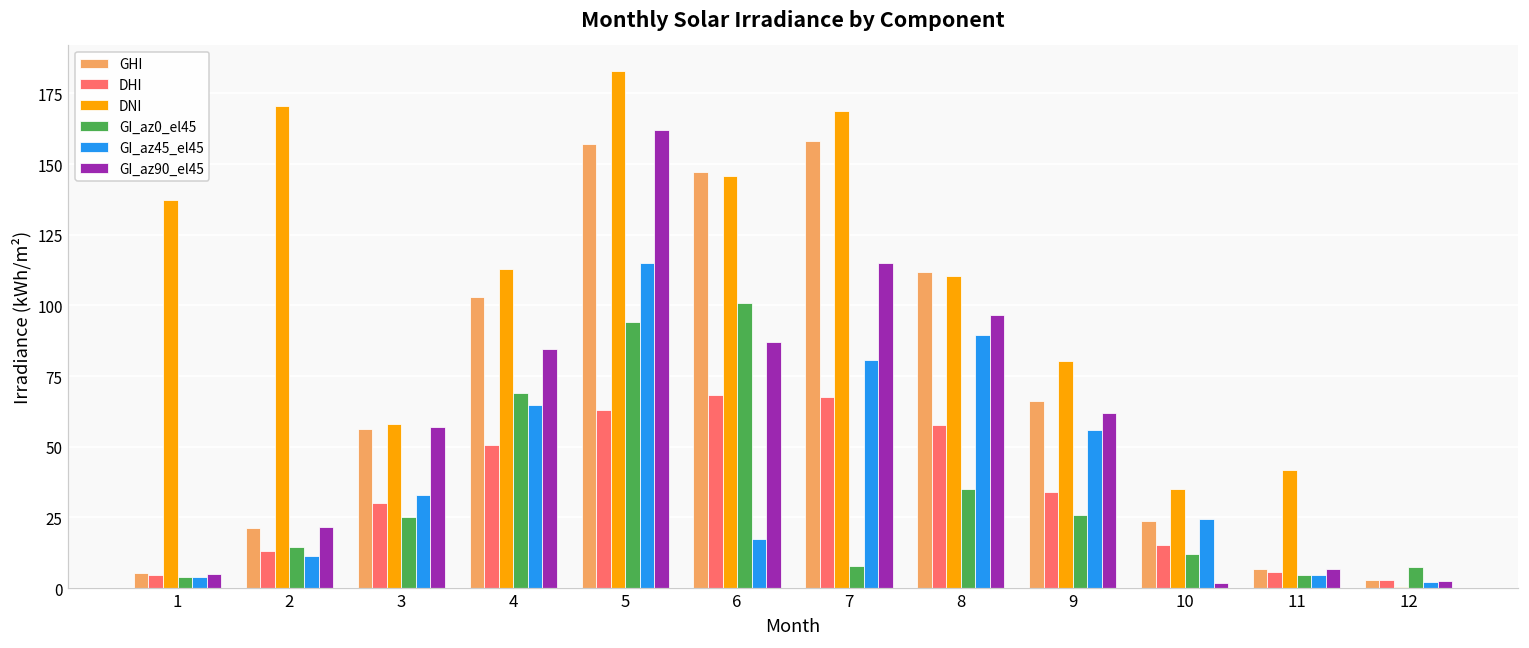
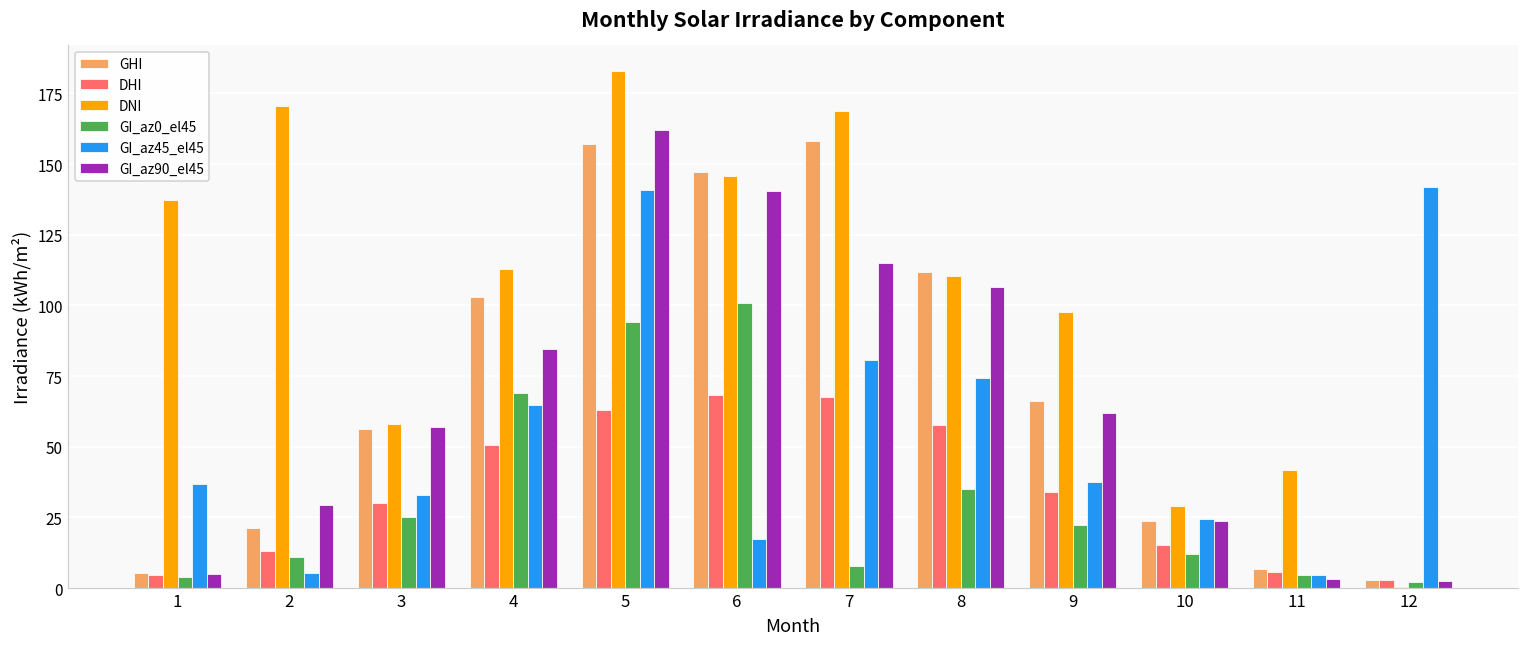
GI_az45_el45, 1: 4 -> 37
GI_az0_el45, 2: 15 -> 11
GI_az45_el45, 2: 12 -> 5
GI_az90_el45, 2: 22 -> 29
GI_az45_el45, 5: 115 -> 141
GI_az90_el45, 6: 87 -> 141
GI_az45_el45, 8: 90 -> 74
GI_az90_el45, 8: 97 -> 107
DNI, 9: 81 -> 98
GI_az0_el45, 9: 26 -> 22
GI_az45_el45, 9: 56 -> 38
DNI, 10: 35 -> 29
GI_az90_el45, 10: 2 -> 24
GI_az90_el45, 11: 7 -> 3
GI_az0_el45, 12: 7 -> 2
GI_az45_el45, 12: 2 -> 142
